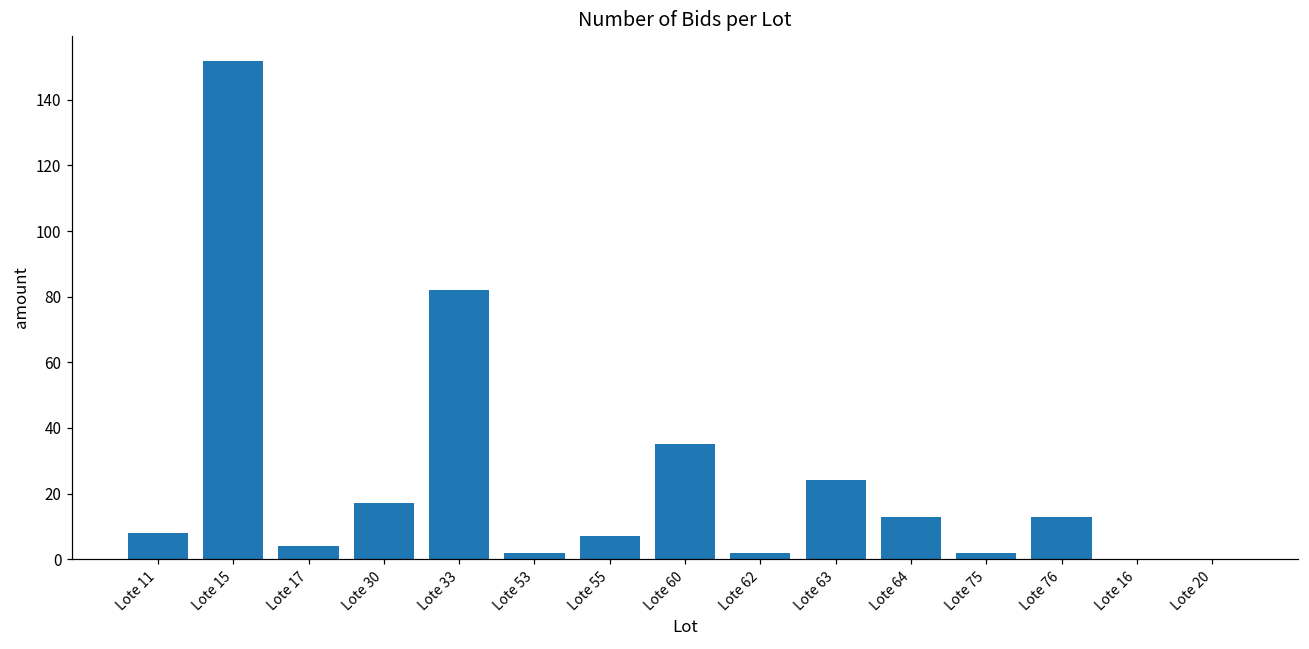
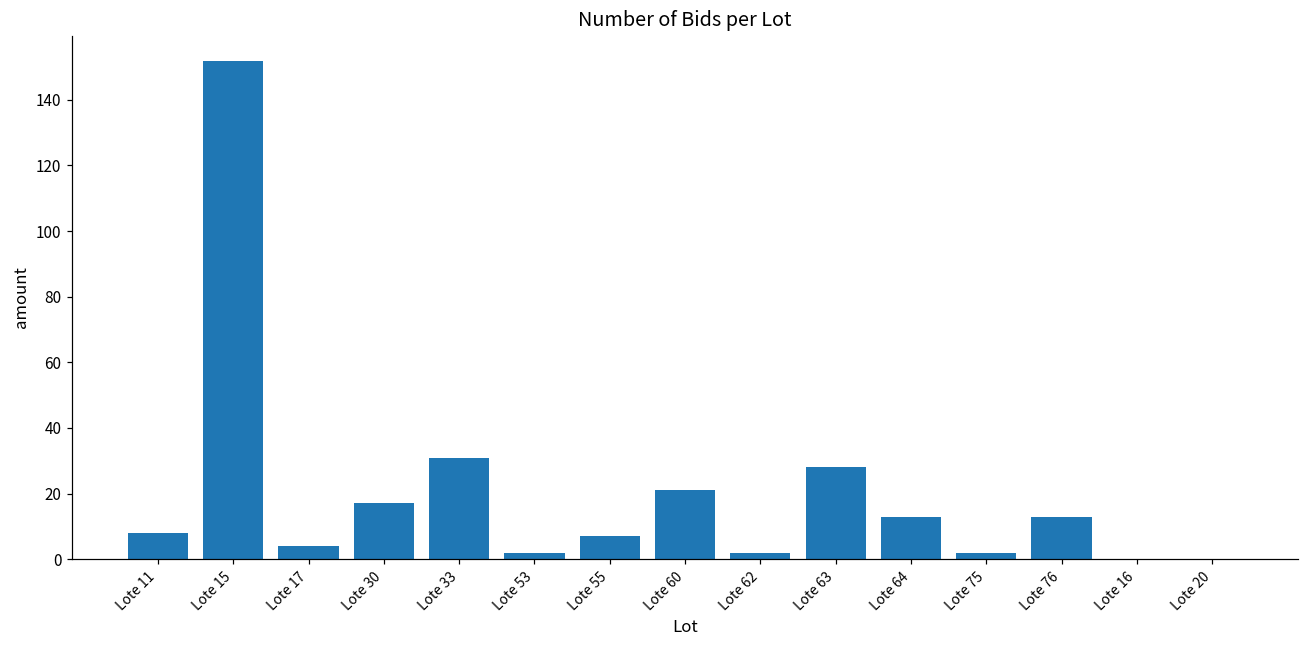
Lote 33: 82 -> 31
Lote 60: 35 -> 21
Lote 63: 24 -> 28
